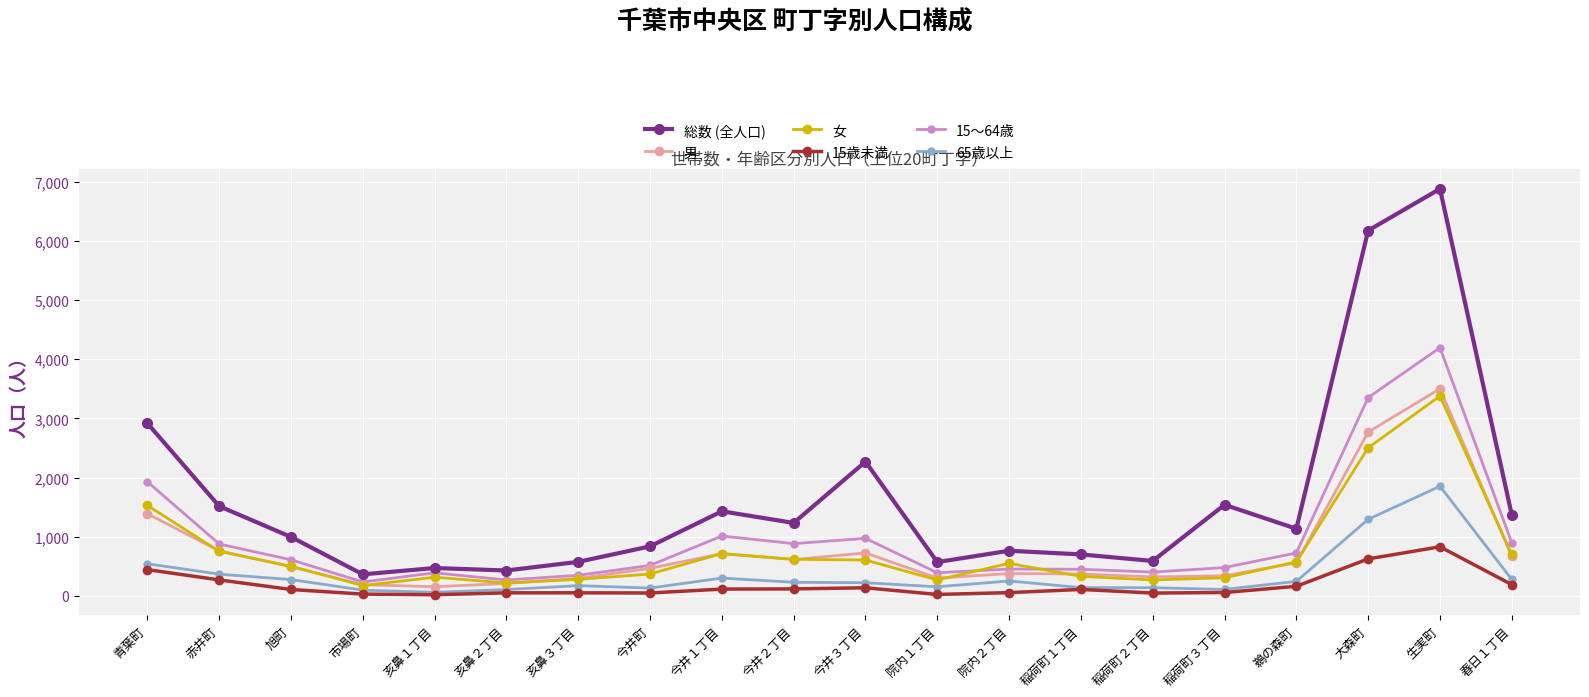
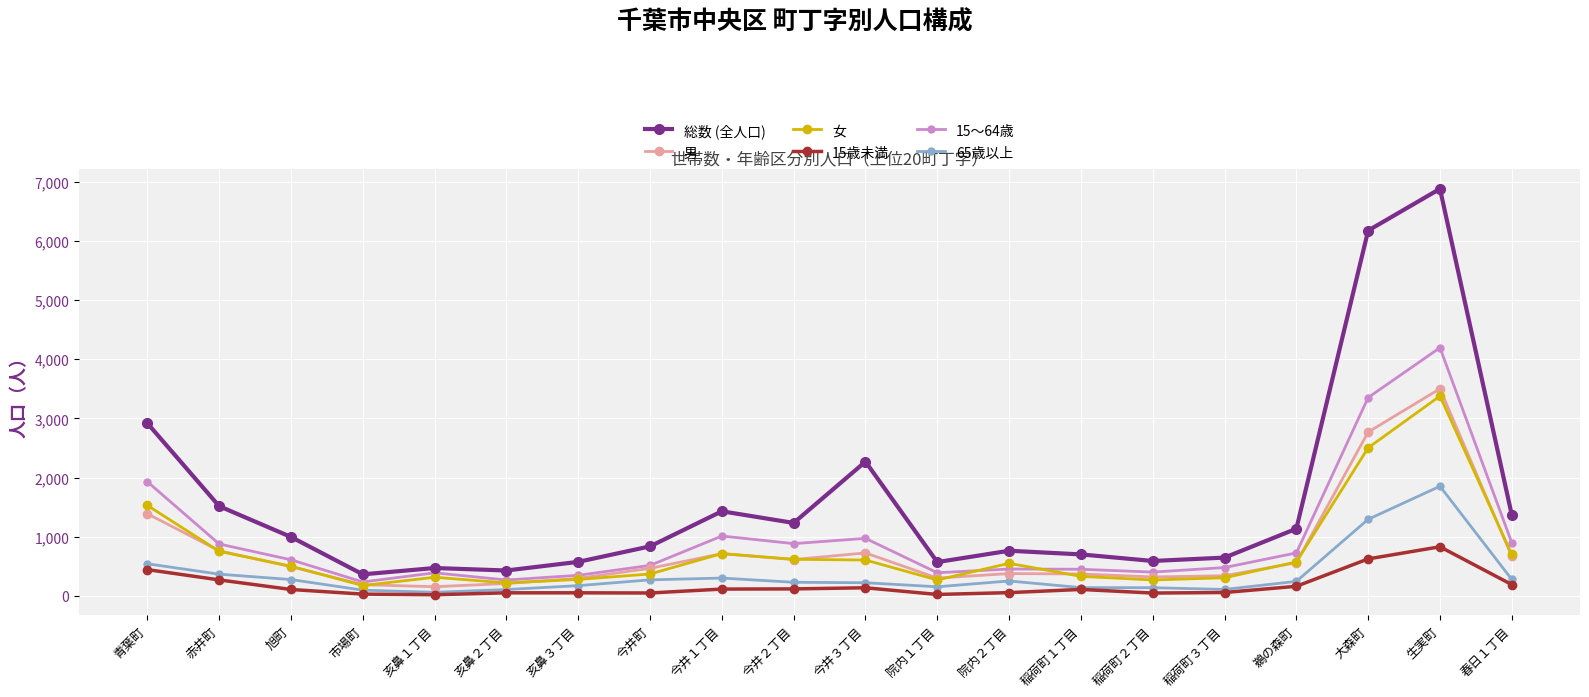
65歳以上, 今井町: 100 -> 300
総数 (全人口), 稲荷町３丁目: 1,500 -> 600
